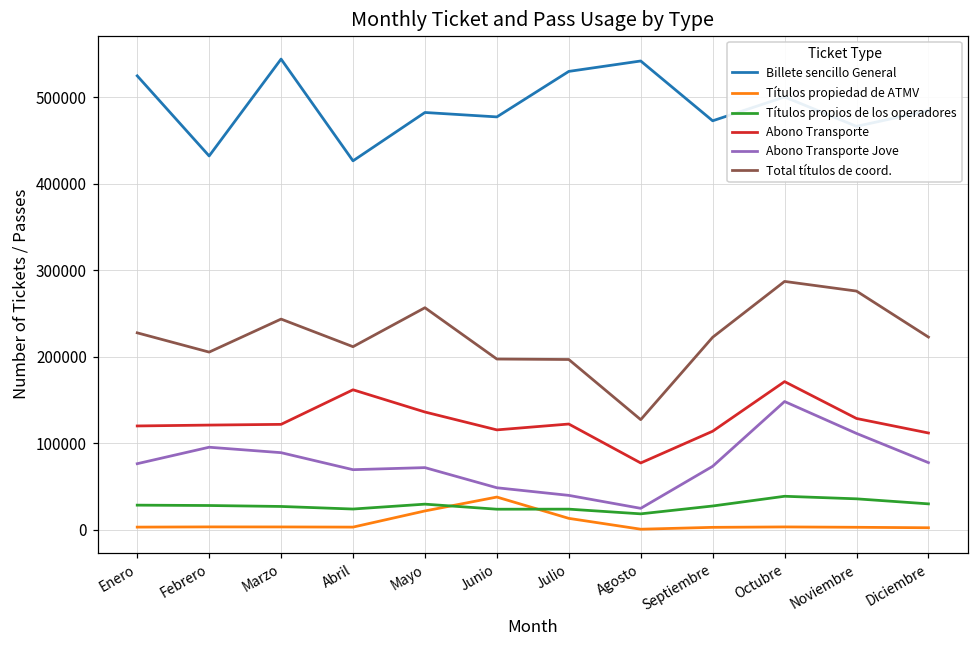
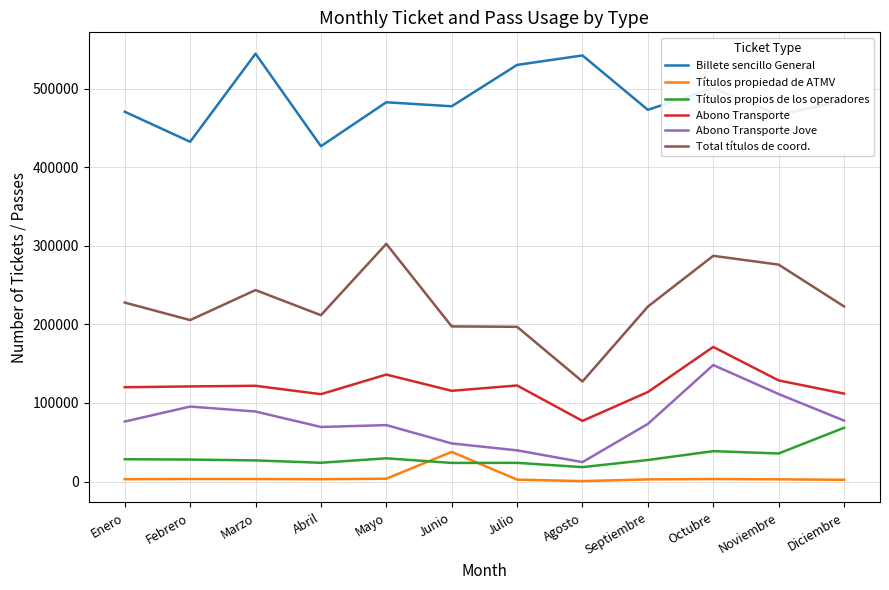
Billete sencillo General, Enero: 530000 -> 470000
Abono Transporte, Abril: 160000 -> 110000
Títulos propiedad de ATMV, Mayo: 20000 -> 0
Total títulos de coord., Mayo: 260000 -> 300000
Títulos propiedad de ATMV, Julio: 10000 -> 0
Títulos propios de los operadores, Diciembre: 30000 -> 70000
